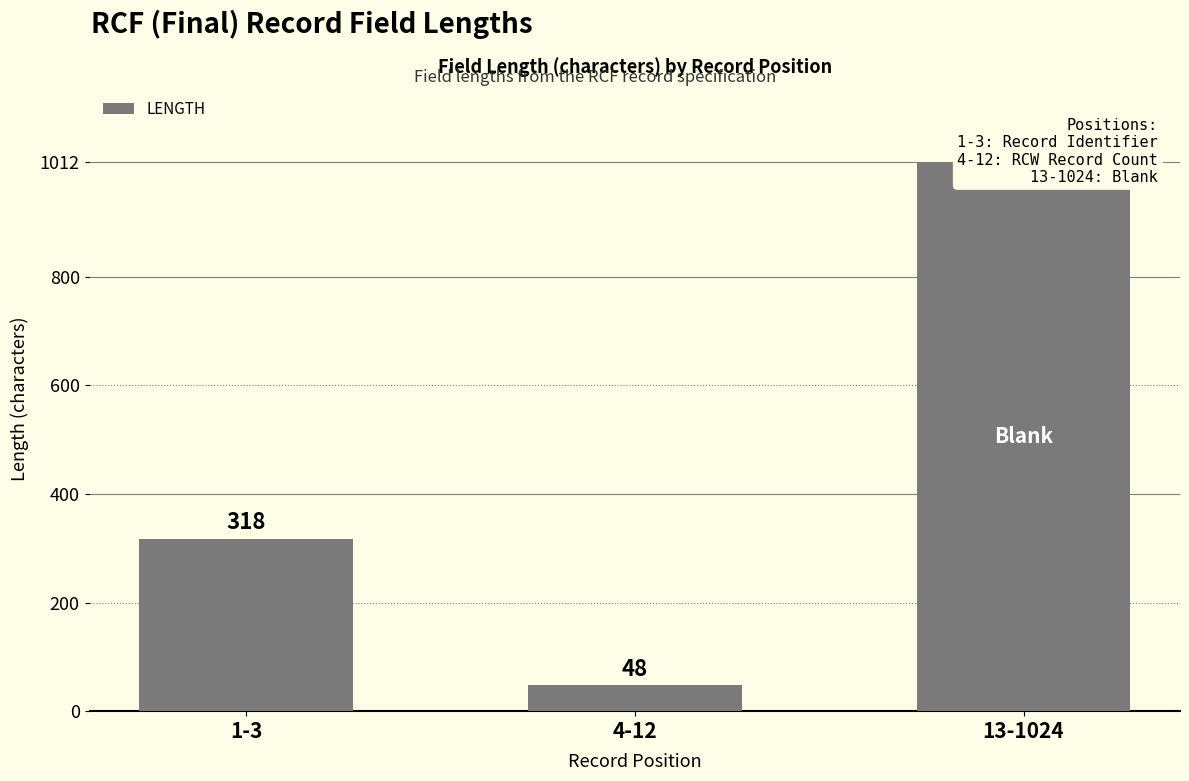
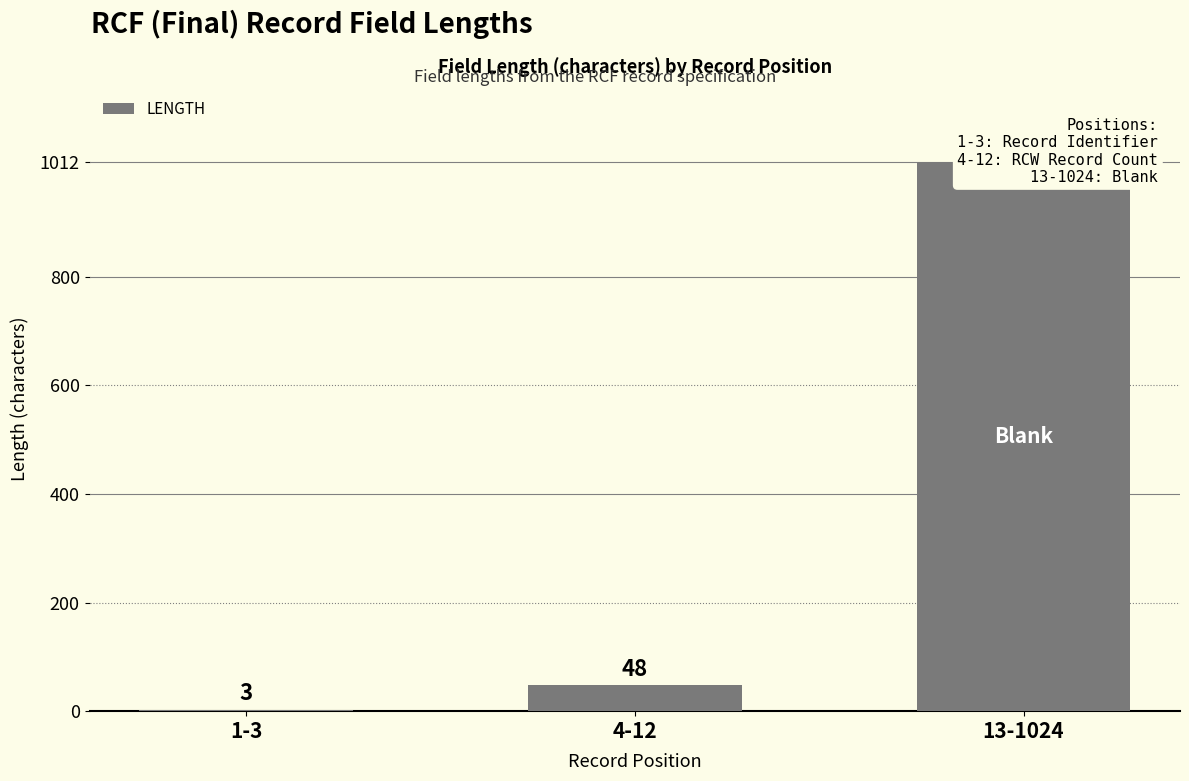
1-3: 318 -> 3
